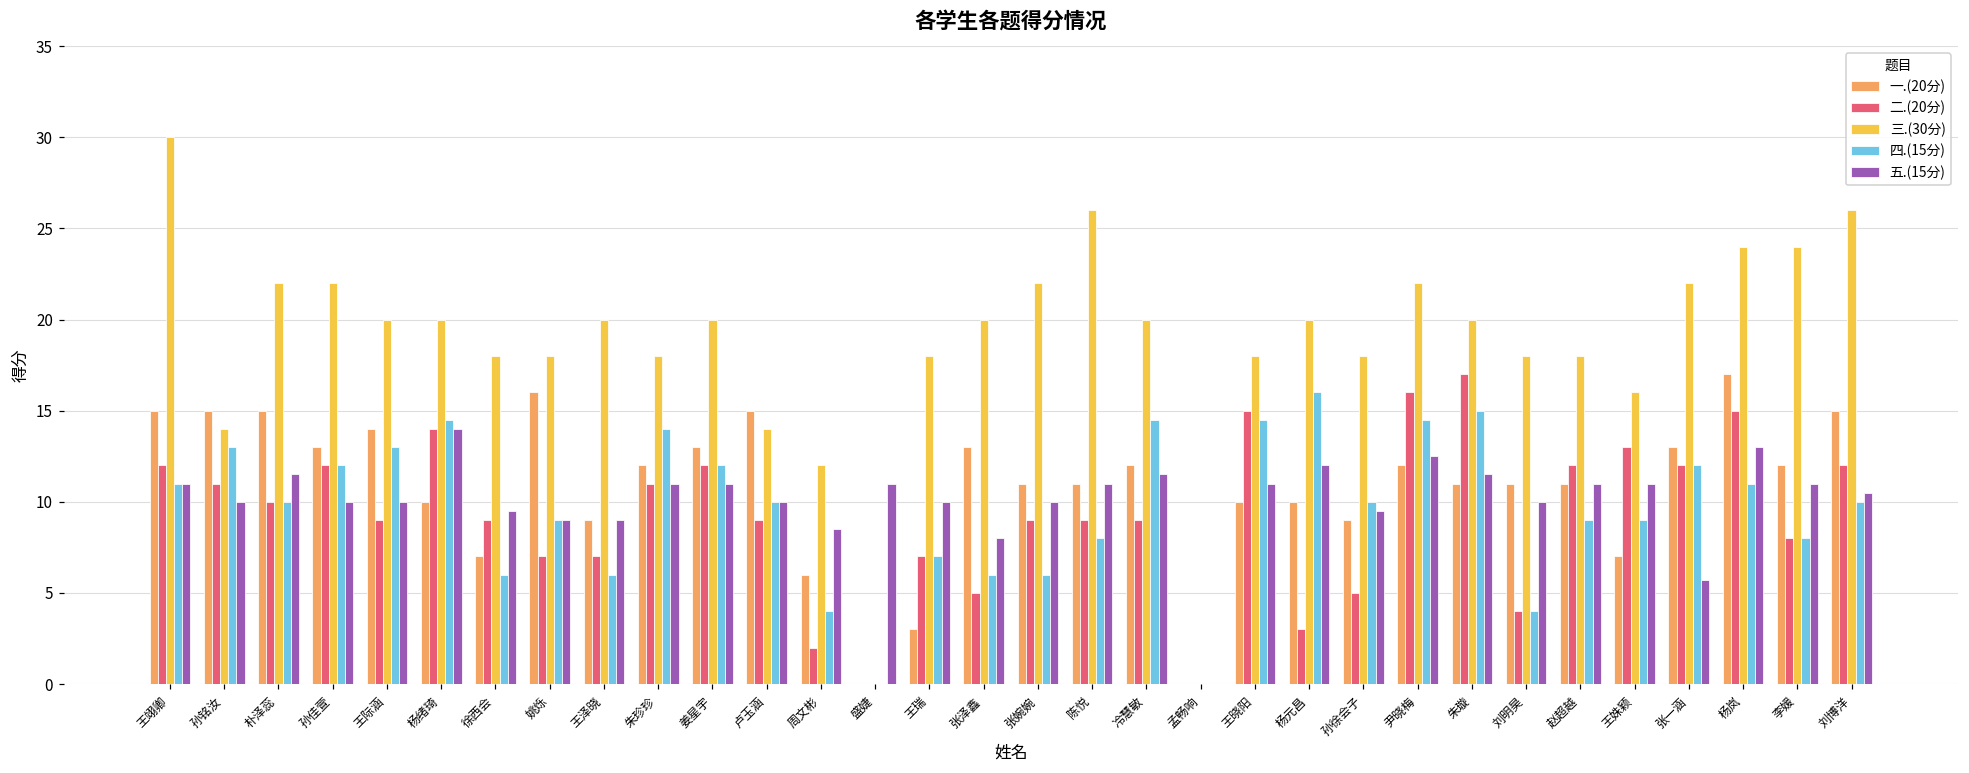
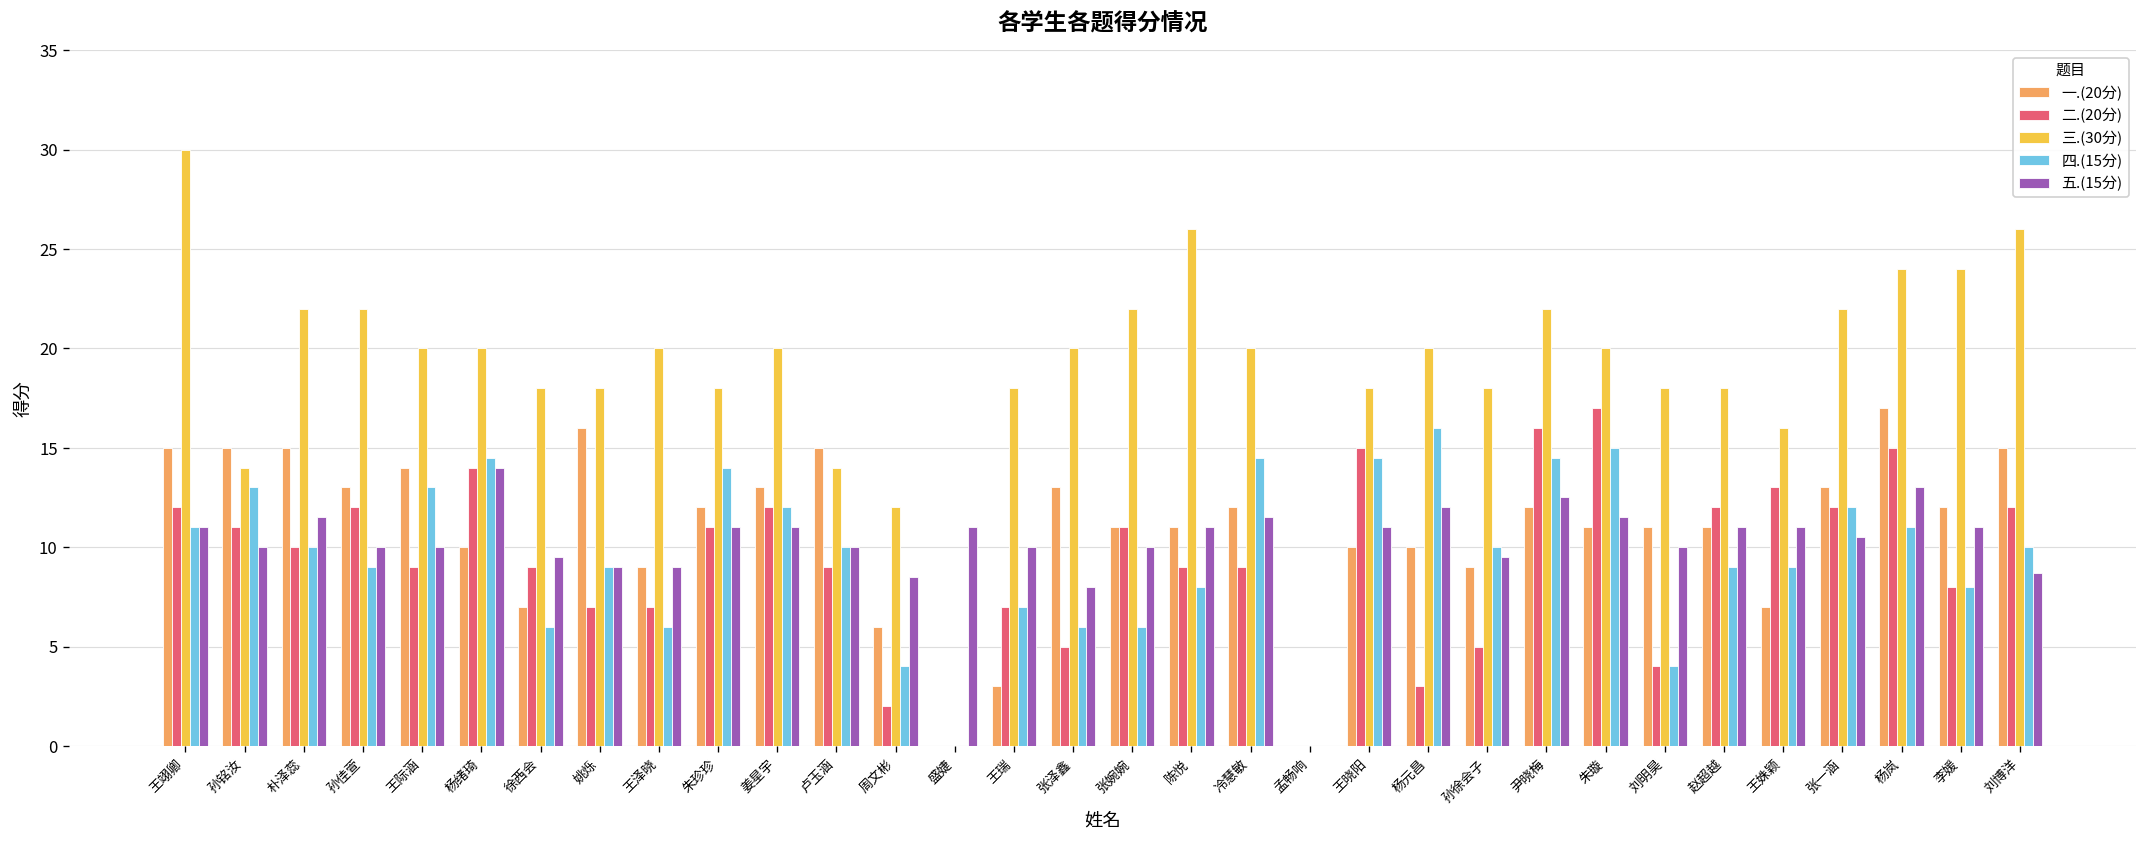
四.(15分), 孙佳萱: 12 -> 9
二.(20分), 张婉婉: 9 -> 11
五.(15分), 张一涵: 5.7 -> 10.5
五.(15分), 刘博洋: 10.5 -> 8.7
